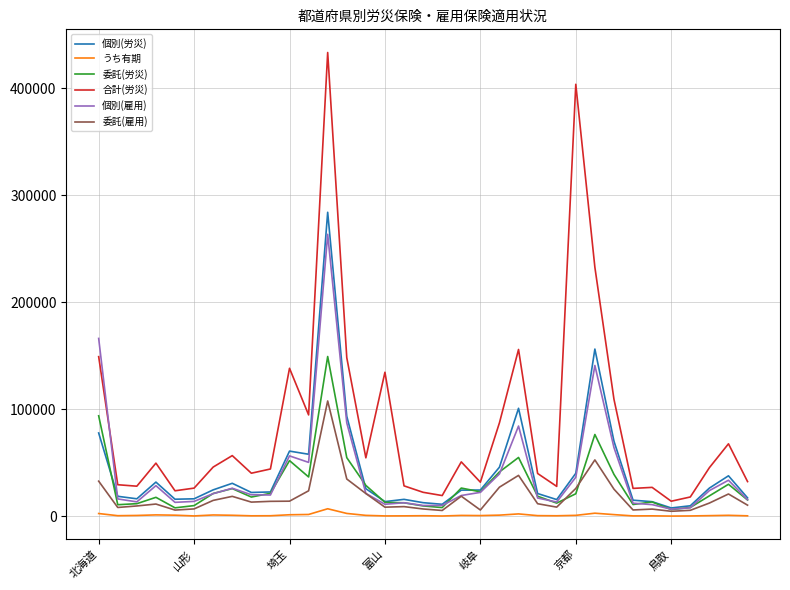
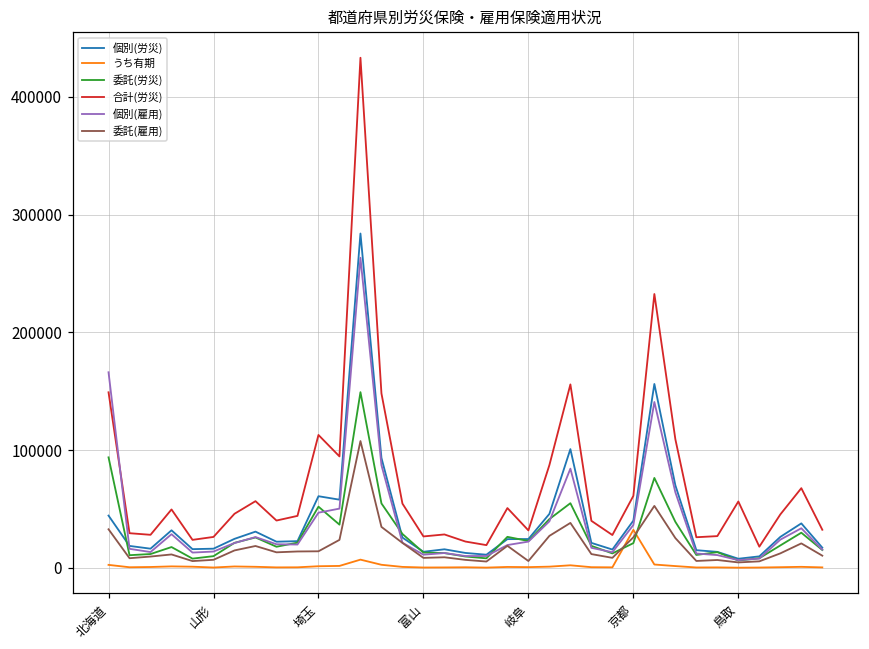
個別(労災), 北海道: 78000 -> 44000
合計(労災), 埼玉: 138000 -> 113000
個別(雇用), 埼玉: 56000 -> 47000
合計(労災), 富山: 135000 -> 27000
うち有期, 京都: 1000 -> 32000
合計(労災), 京都: 404000 -> 61000
合計(労災), 鳥取: 14000 -> 56000
